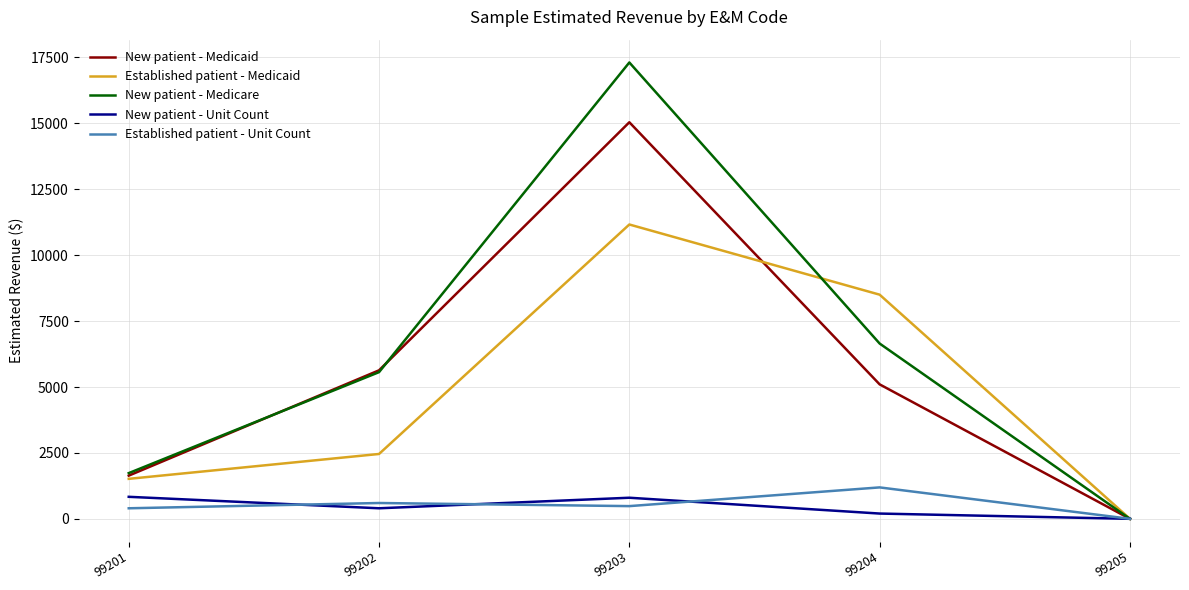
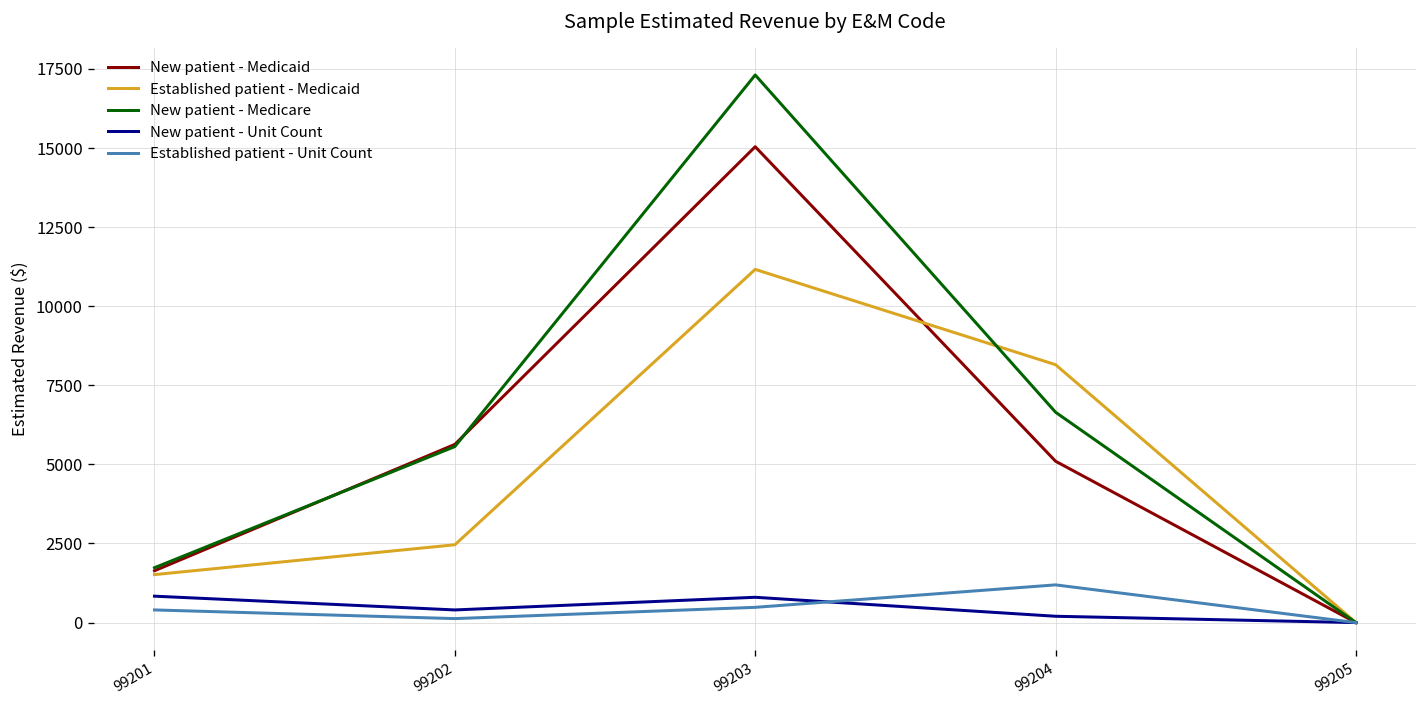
Established patient - Unit Count, 99202: 600 -> 100
Established patient - Medicaid, 99204: 8500 -> 8200
